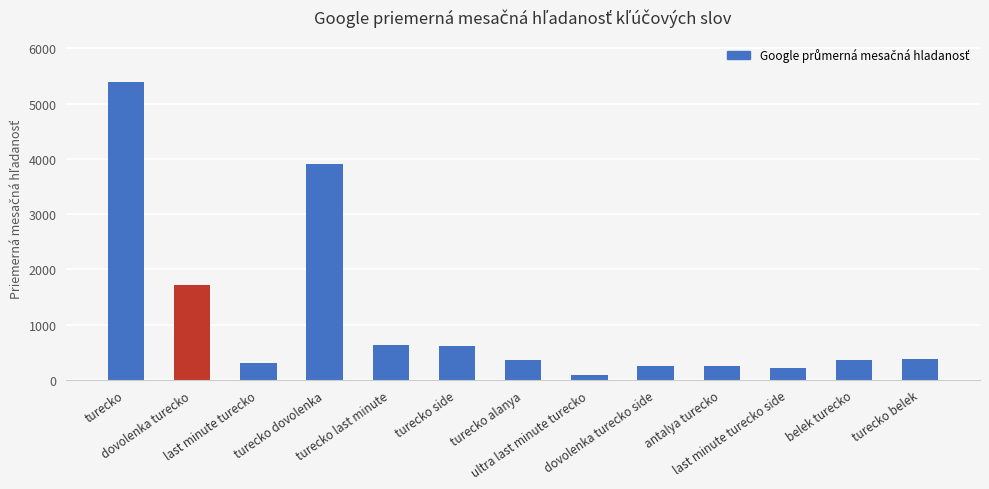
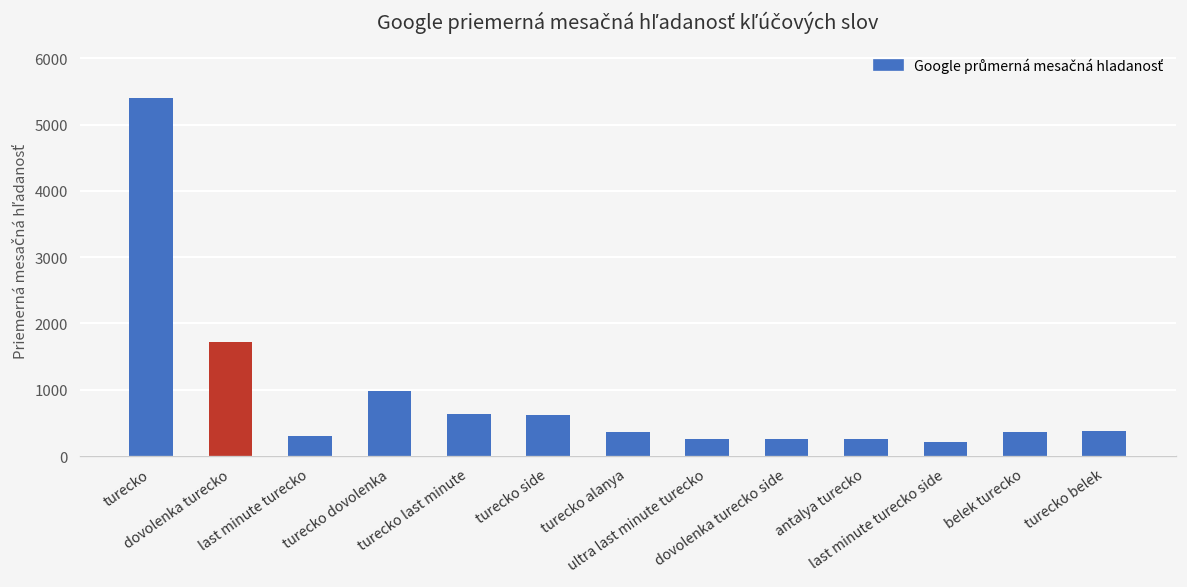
turecko dovolenka: 3900 -> 1000
ultra last minute turecko: 100 -> 300
